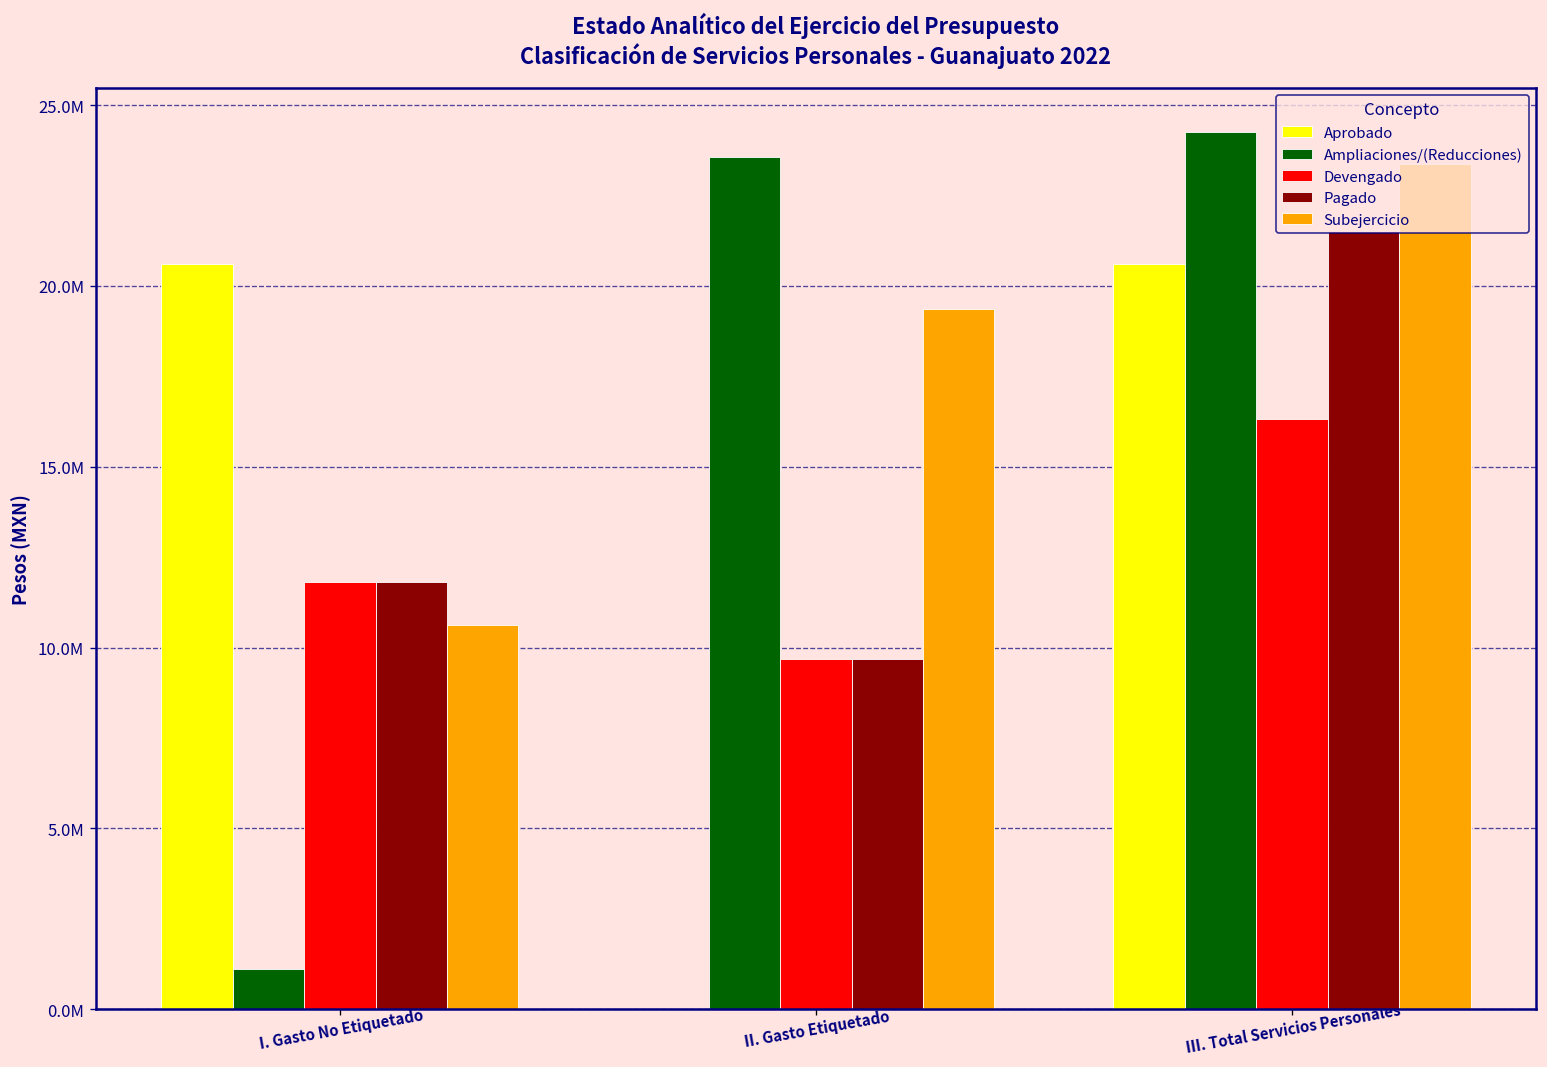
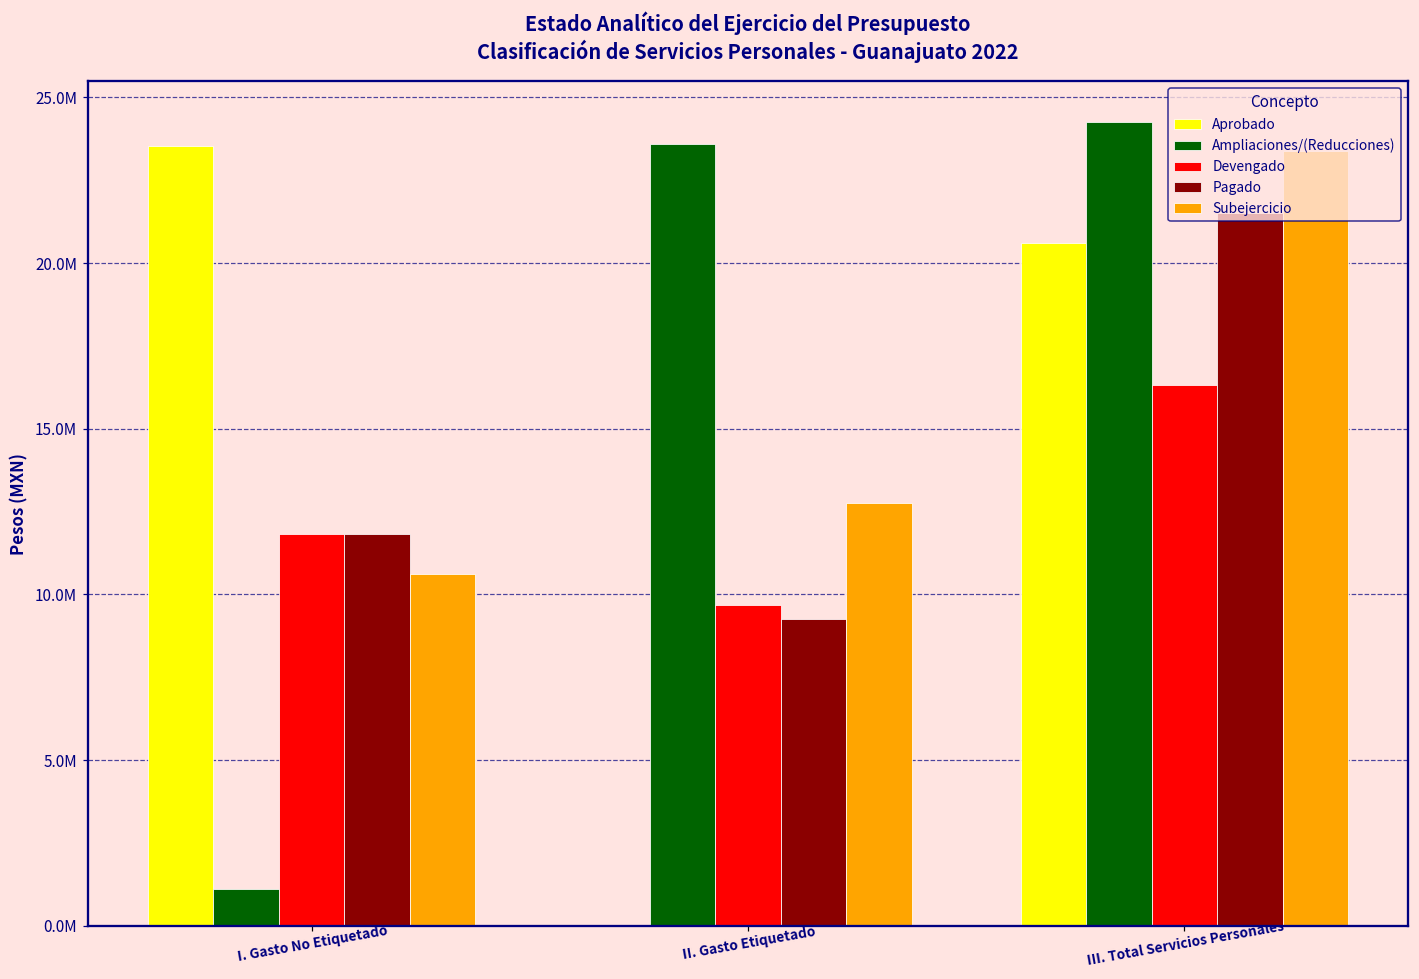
Aprobado, I. Gasto No Etiquetado: 20600000 -> 23500000
Pagado, II. Gasto Etiquetado: 9700000 -> 9300000
Subejercicio, II. Gasto Etiquetado: 19400000 -> 12800000
